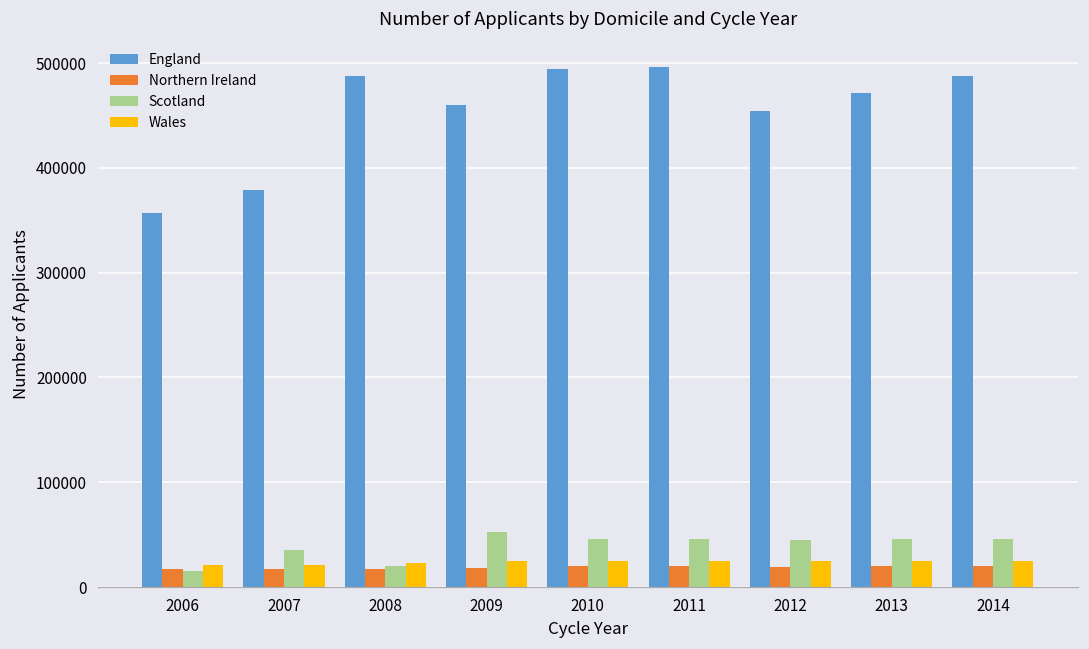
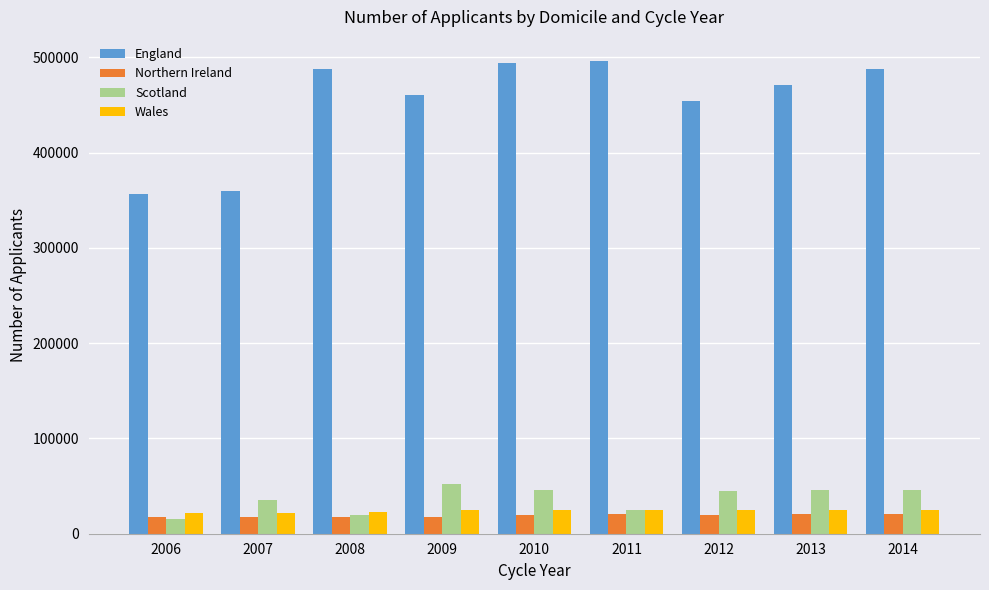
England, 2007: 380000 -> 360000
Scotland, 2011: 50000 -> 30000
